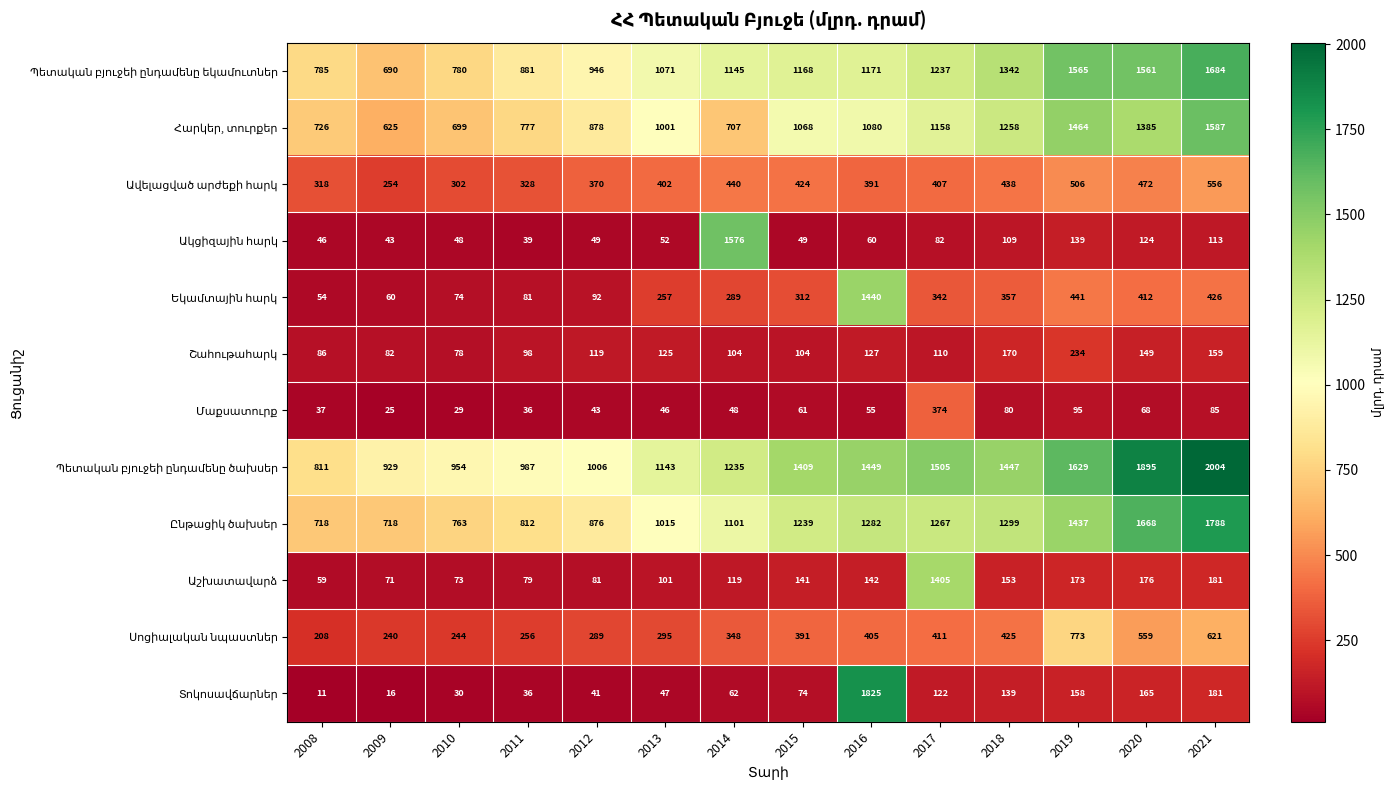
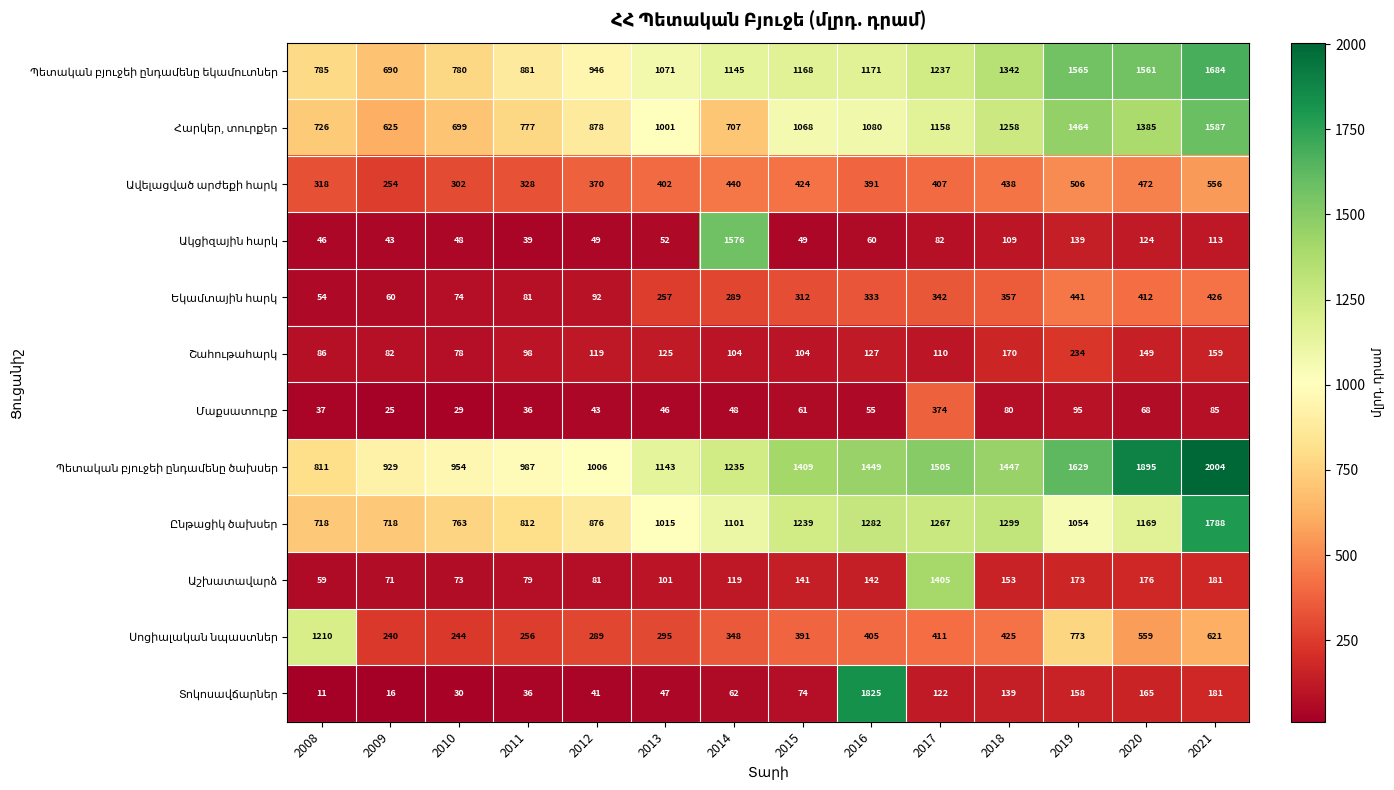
Եկամտային հարկ, 2016: 1440 -> 333
Ընթացիկ ծախսեր, 2019: 1437 -> 1054
Ընթացիկ ծախսեր, 2020: 1668 -> 1169
Սոցիալական նպաստներ, 2008: 208 -> 1210
